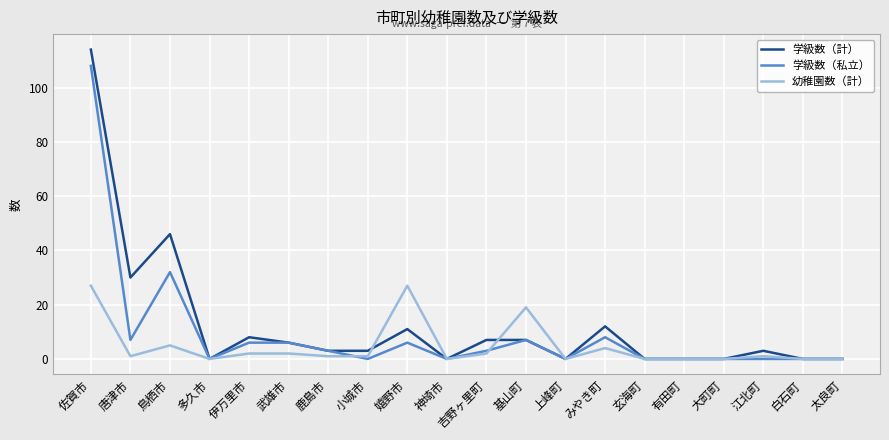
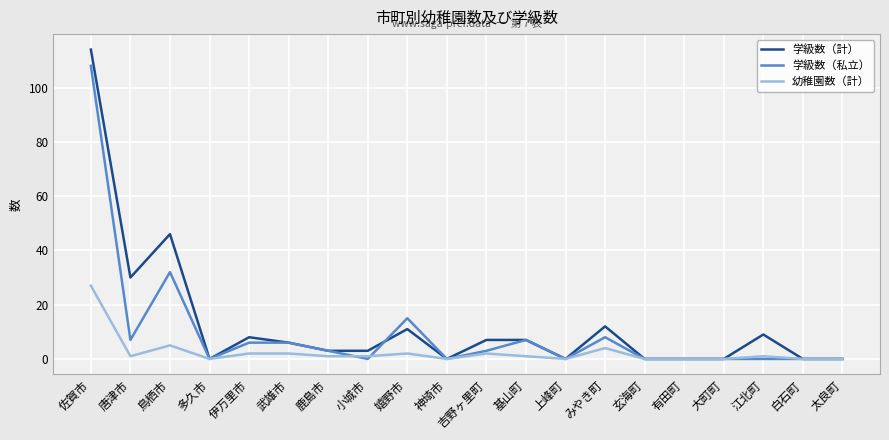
学級数（私立）, 嬉野市: 6 -> 15
幼稚園数（計）, 嬉野市: 27 -> 2
幼稚園数（計）, 基山町: 19 -> 1
学級数（計）, 江北町: 3 -> 9
